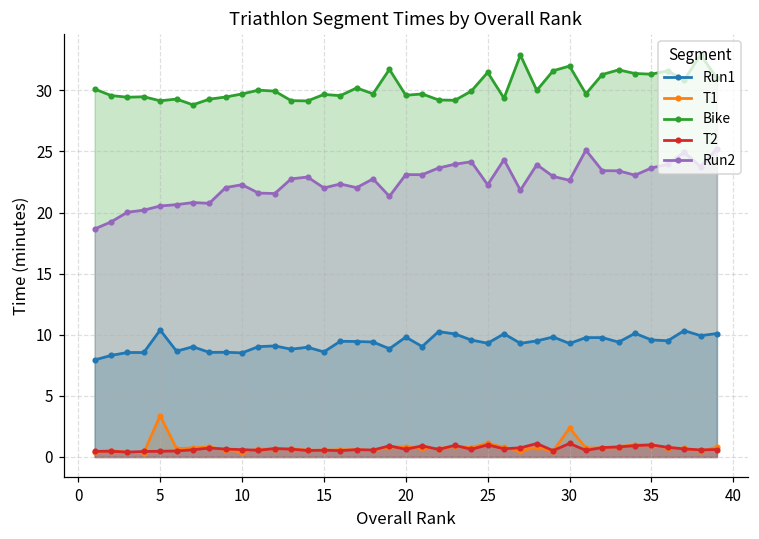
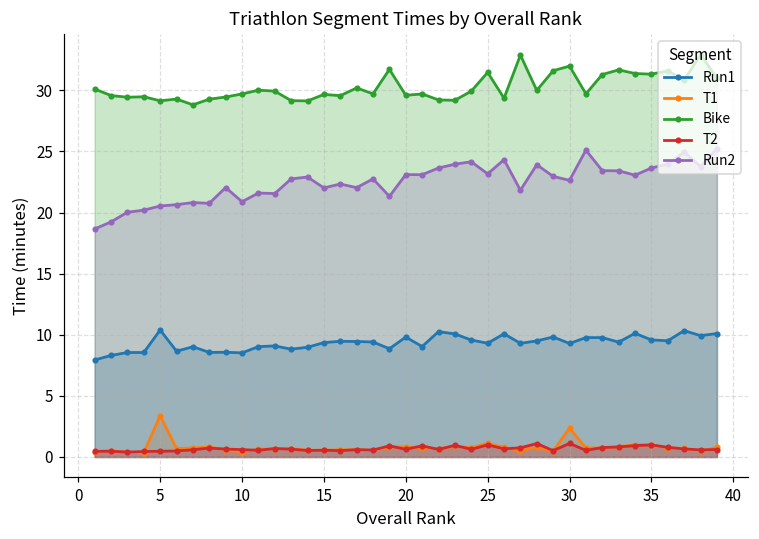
Run2, 10: 22.3 -> 20.9
Run1, 15: 8.6 -> 9.4
Run2, 25: 22.3 -> 23.2
